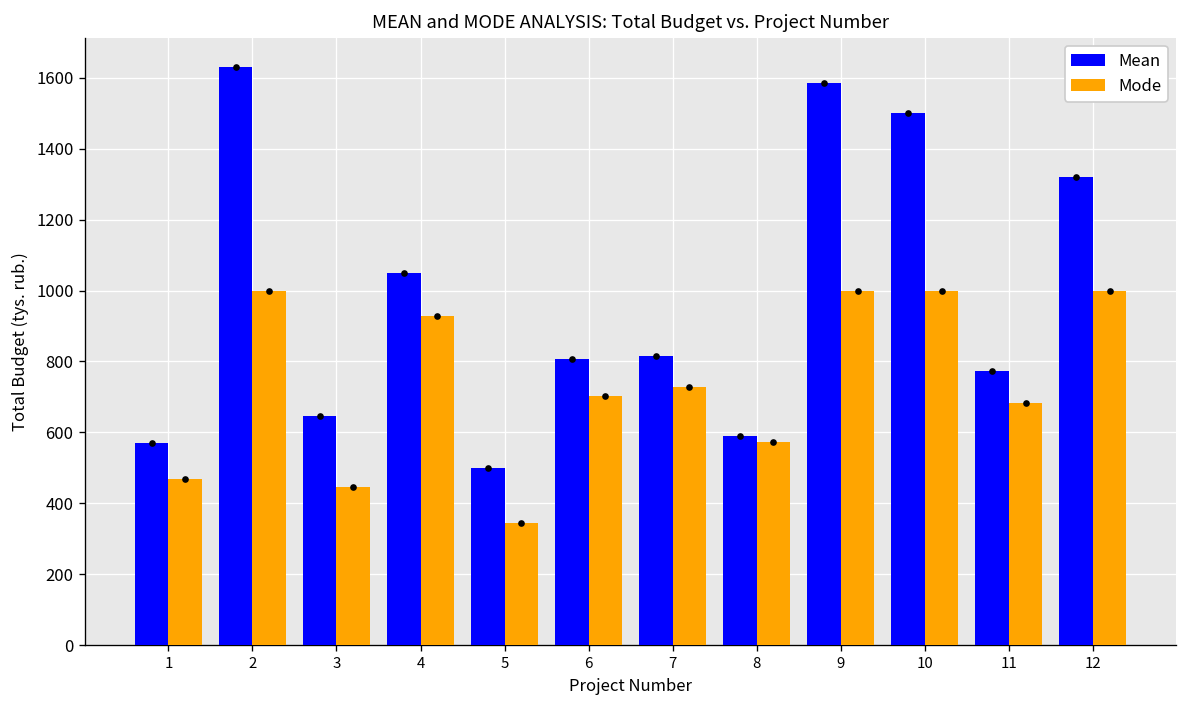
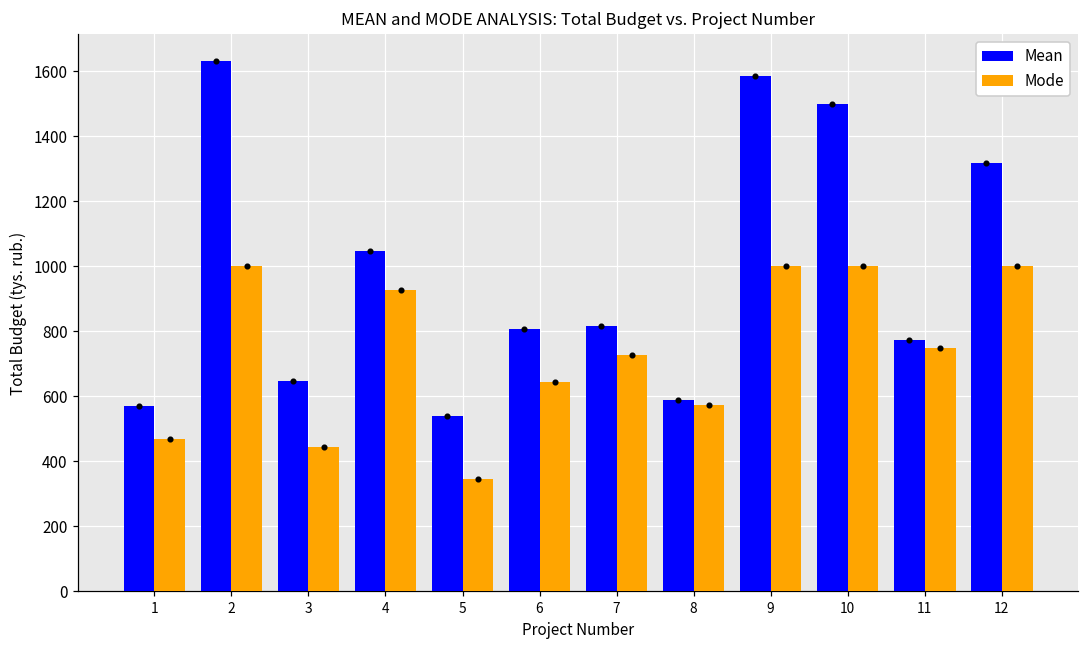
Mean, 5: 500 -> 540
Mode, 6: 700 -> 640
Mode, 11: 680 -> 750
